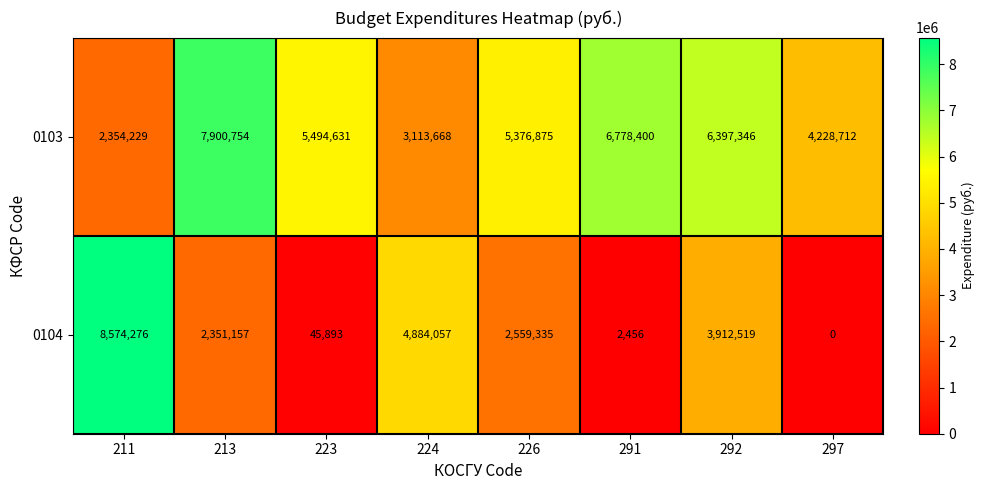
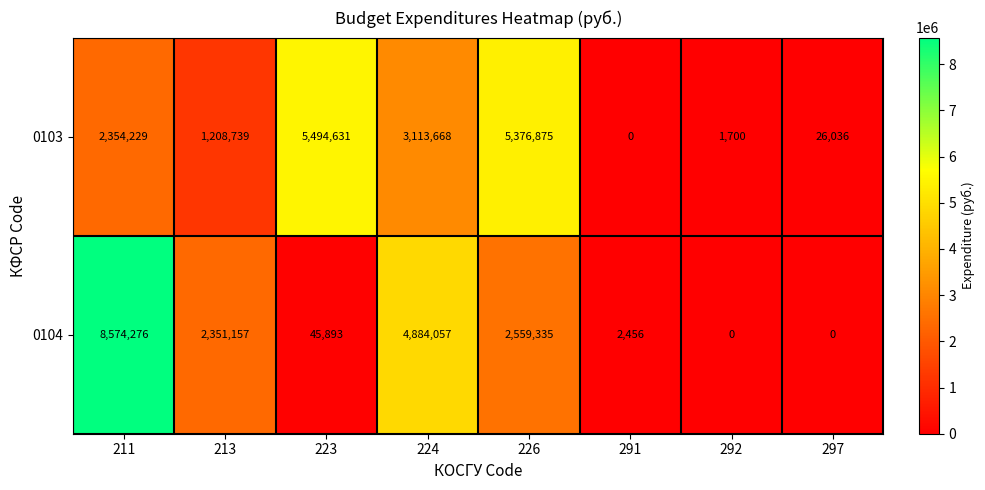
0103, 213: 7,900,754 -> 1,208,739
0103, 291: 6,778,400 -> 0
0103, 292: 6,397,346 -> 1,700
0103, 297: 4,228,712 -> 26,036
0104, 292: 3,912,519 -> 0
